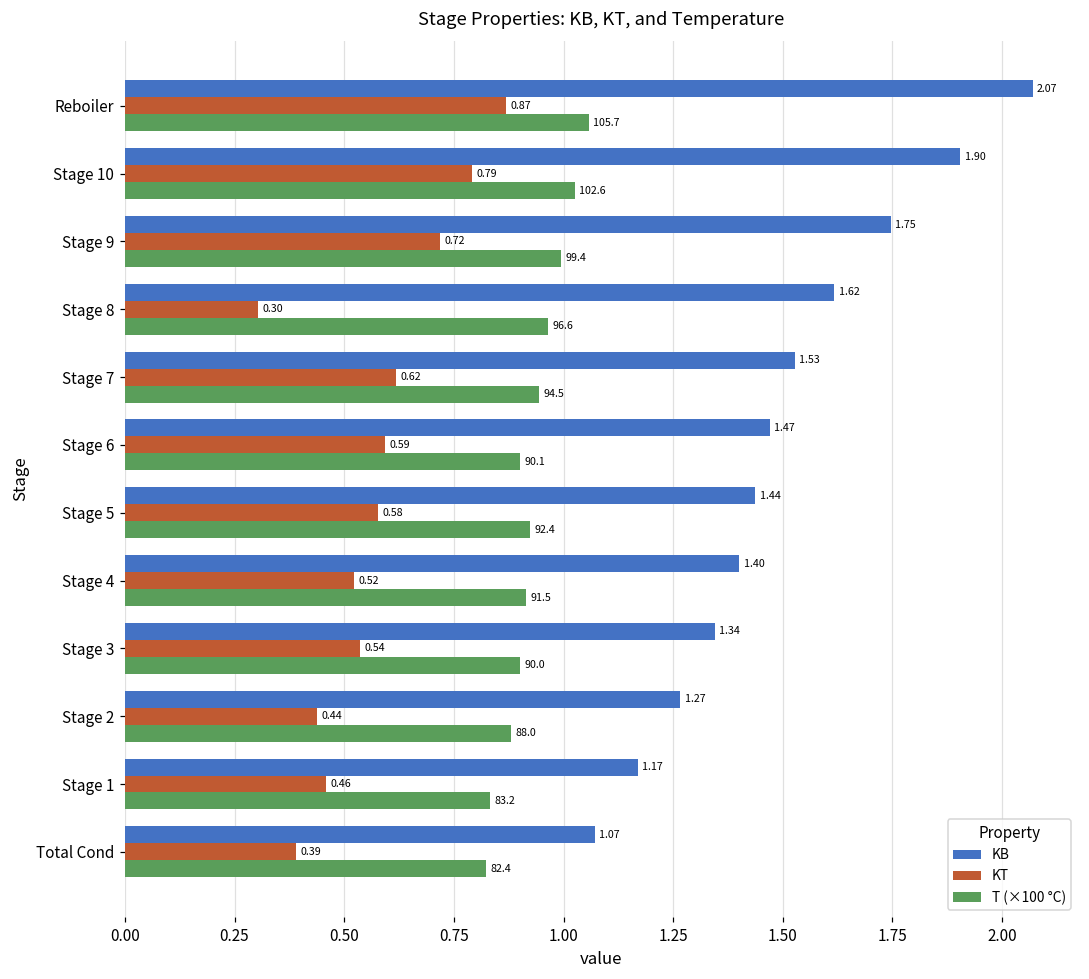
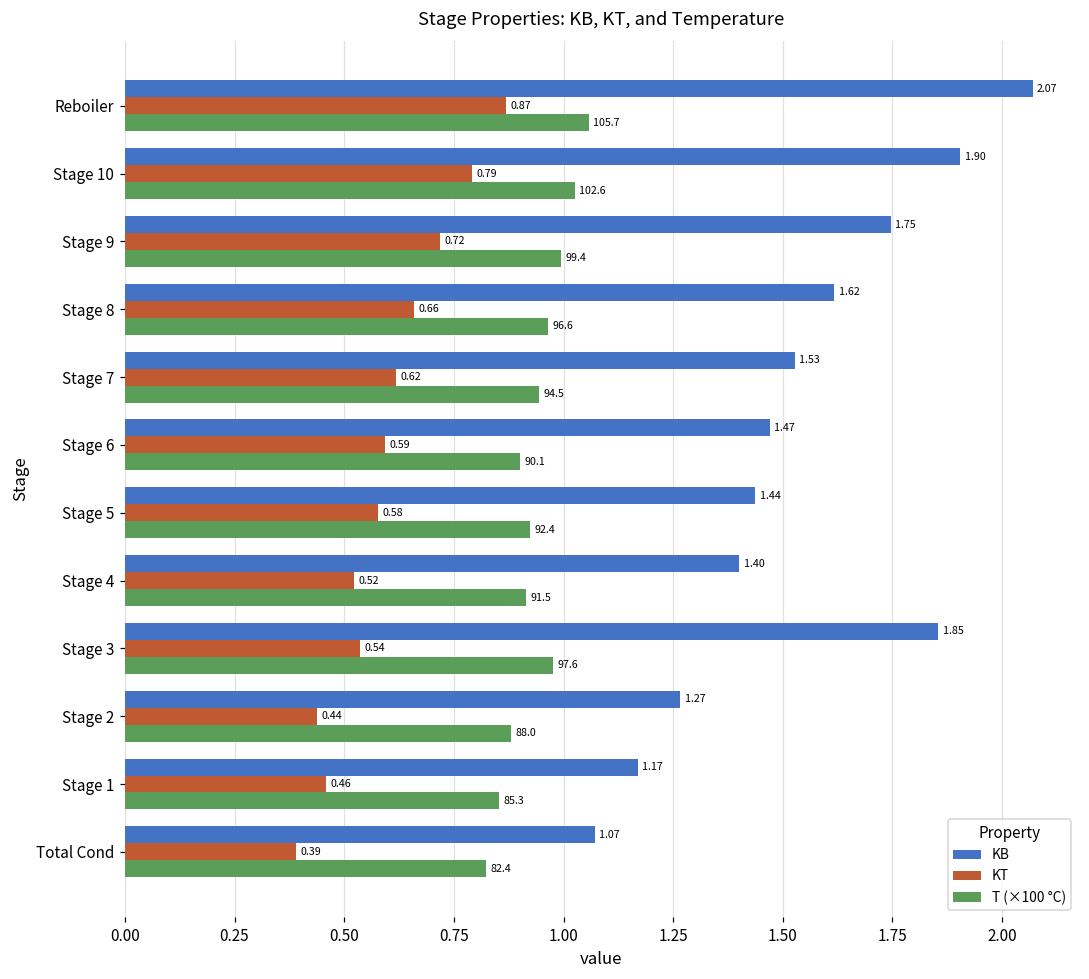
KT, Stage 8: 0.30 -> 0.66
KB, Stage 3: 1.34 -> 1.85
T (×100 °C), Stage 3: 90.0 -> 97.6
T (×100 °C), Stage 1: 83.2 -> 85.3
